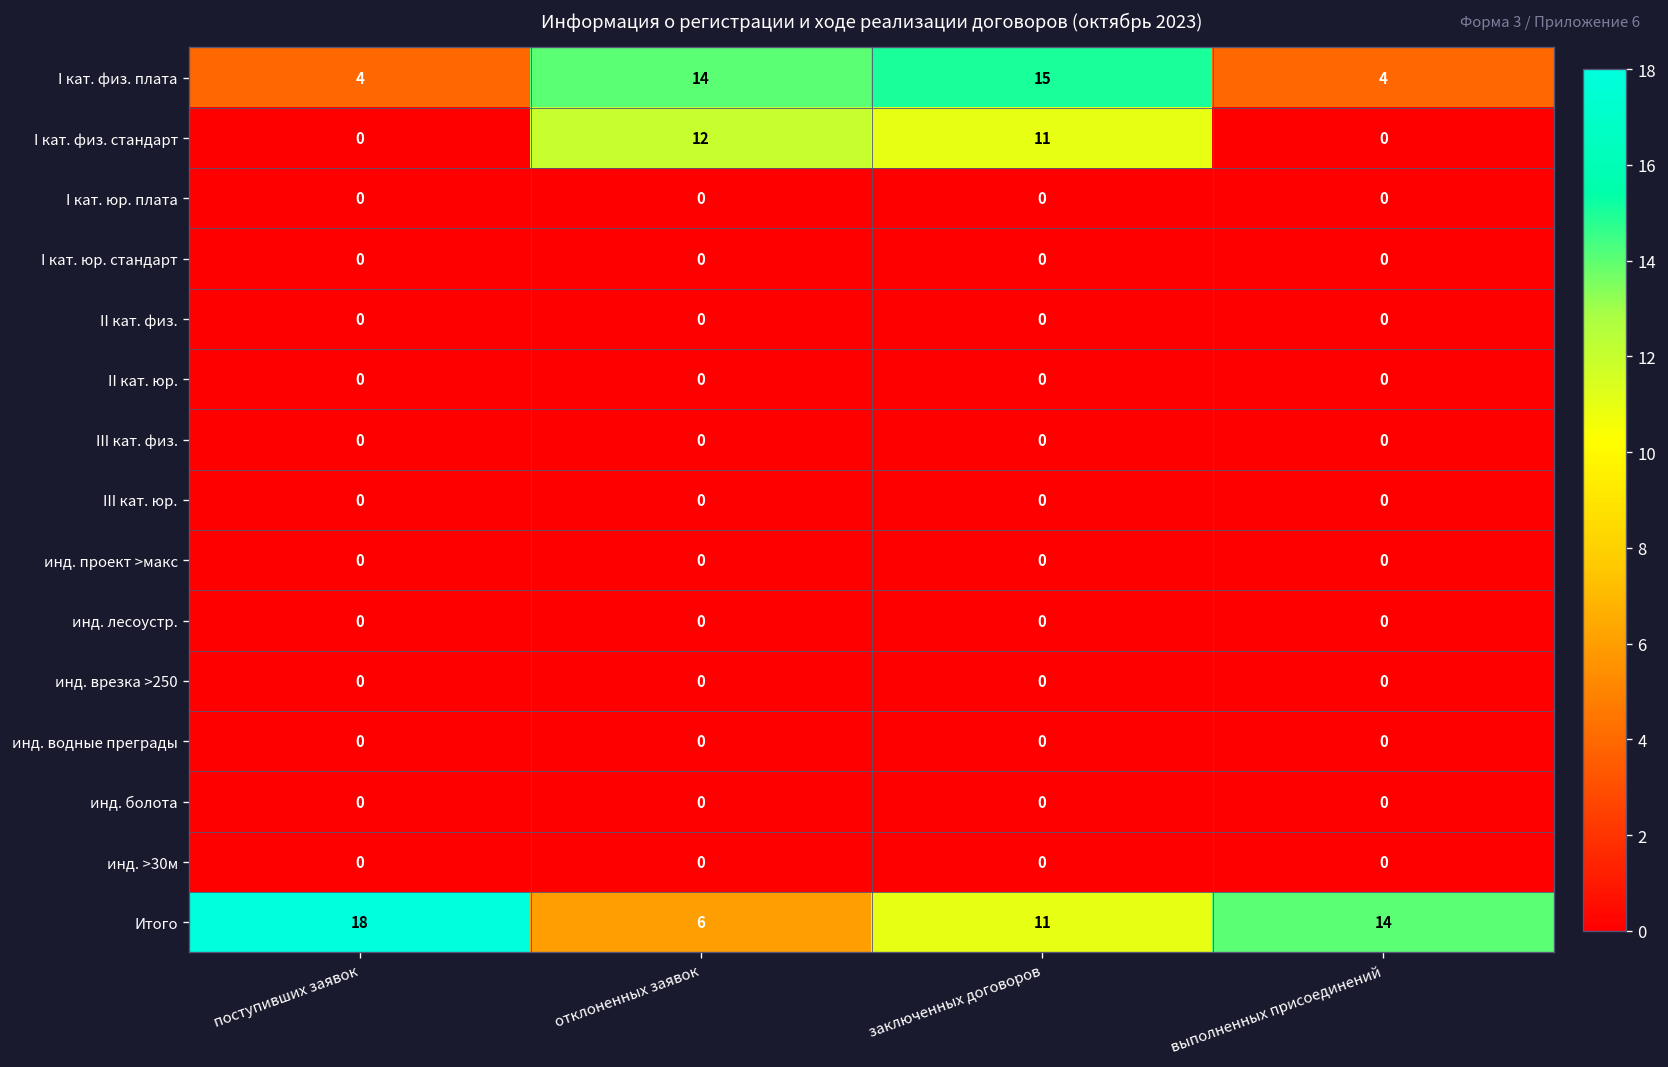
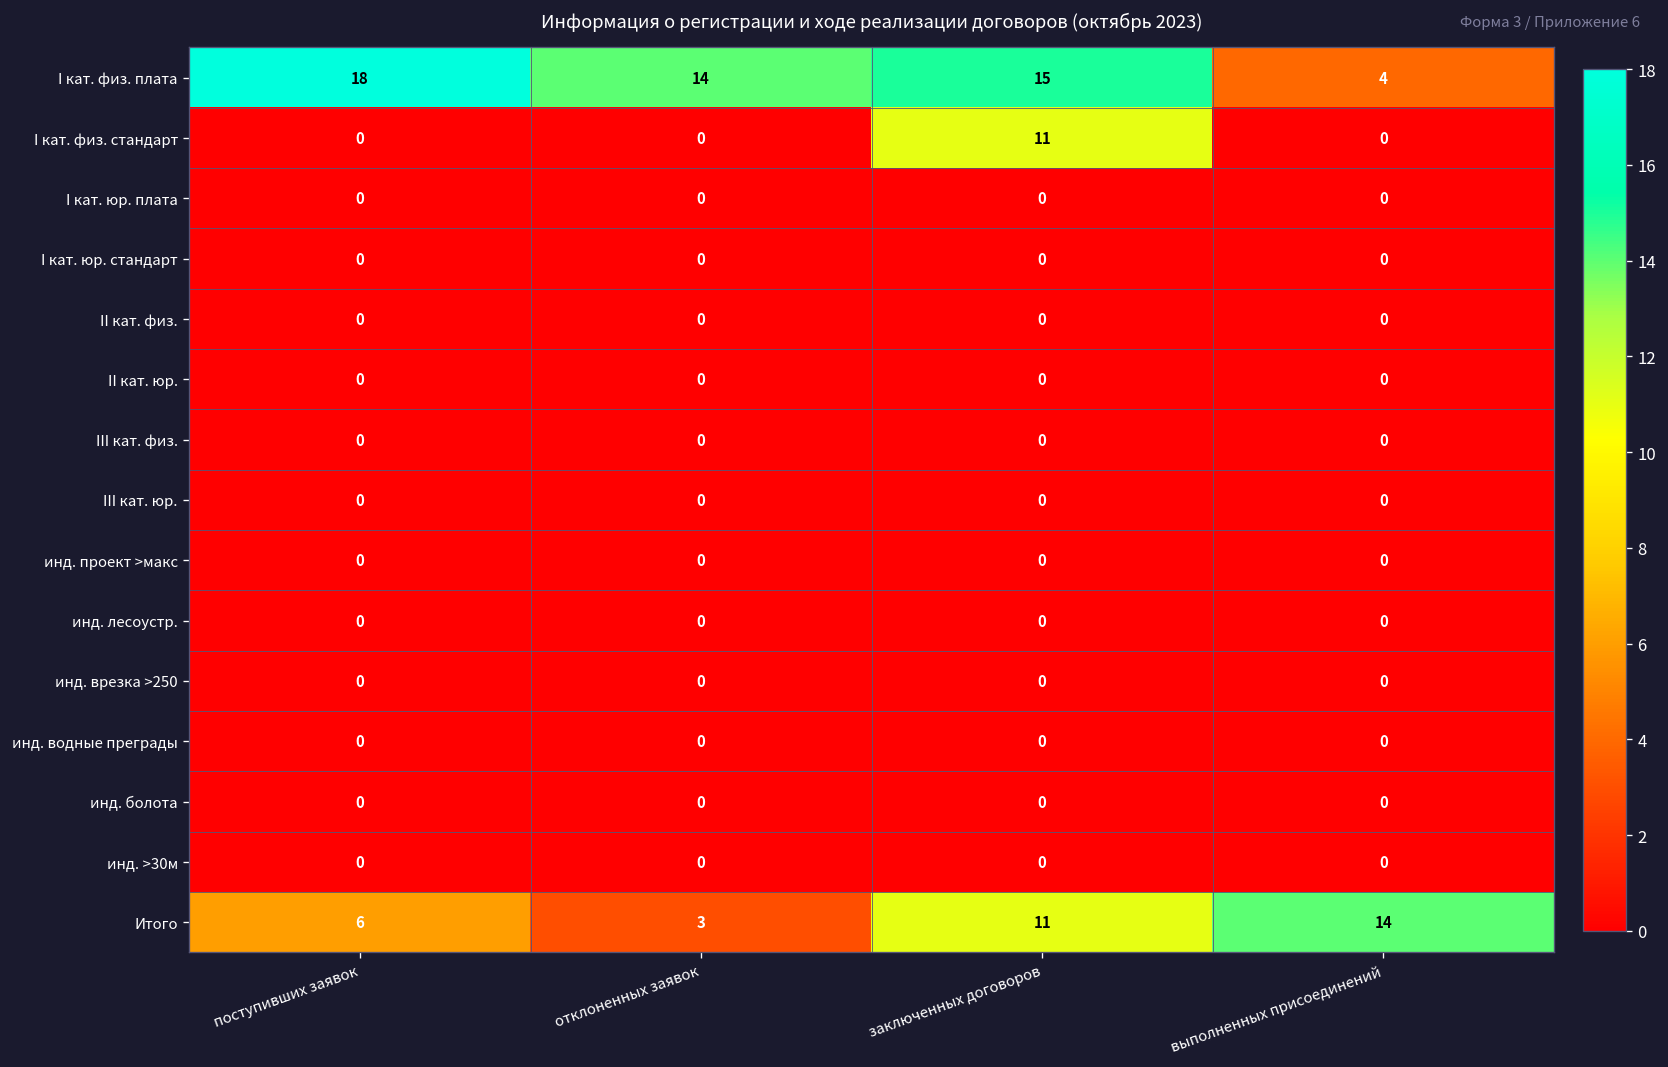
I кат. физ. плата, поступивших заявок: 4 -> 18
I кат. физ. стандарт, отклоненных заявок: 12 -> 0
Итого, поступивших заявок: 18 -> 6
Итого, отклоненных заявок: 6 -> 3
